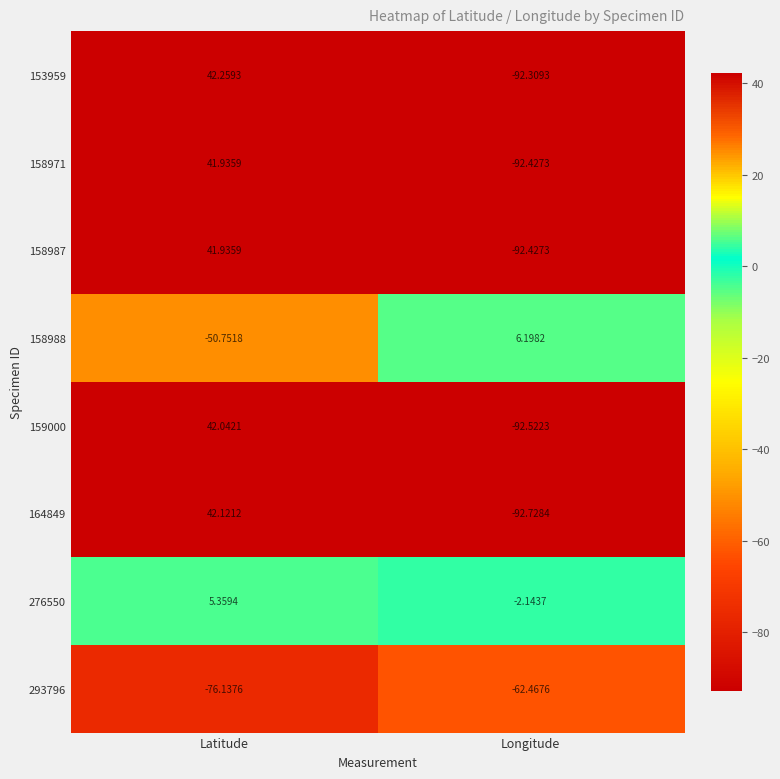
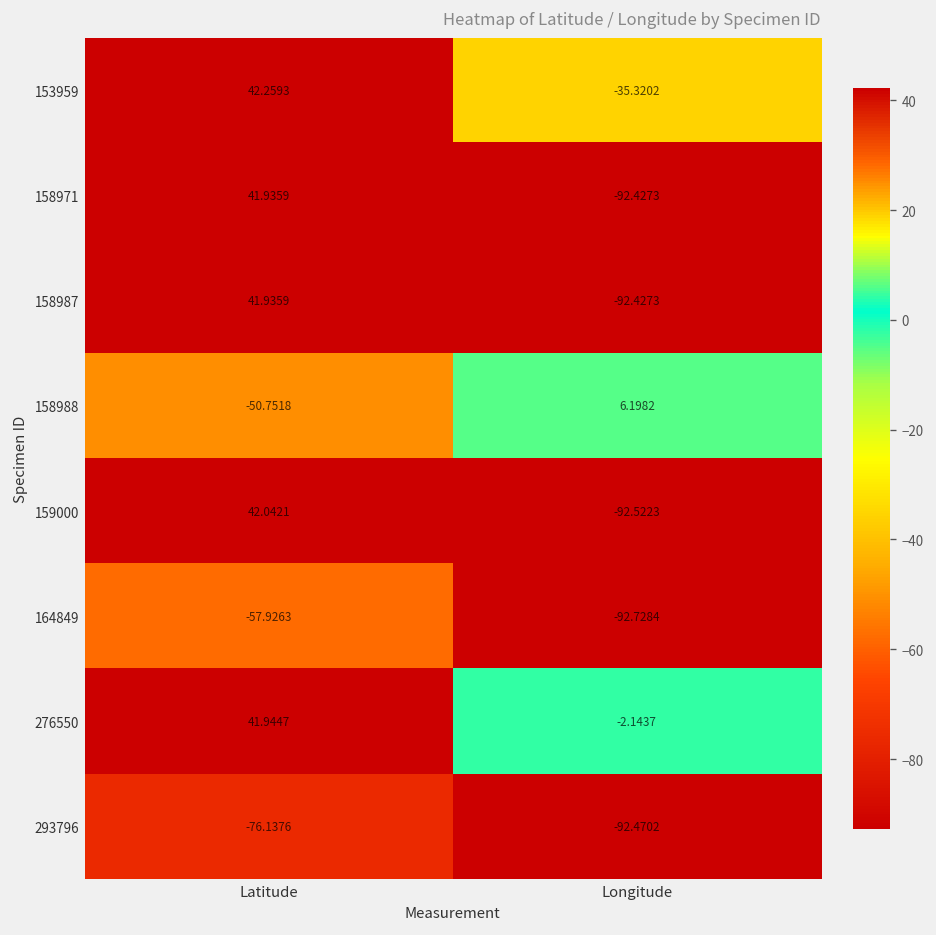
153959, Longitude: -92.3093 -> -35.3202
164849, Latitude: 42.1212 -> -57.9263
276550, Latitude: 5.3594 -> 41.9447
293796, Longitude: -62.4676 -> -92.4702
